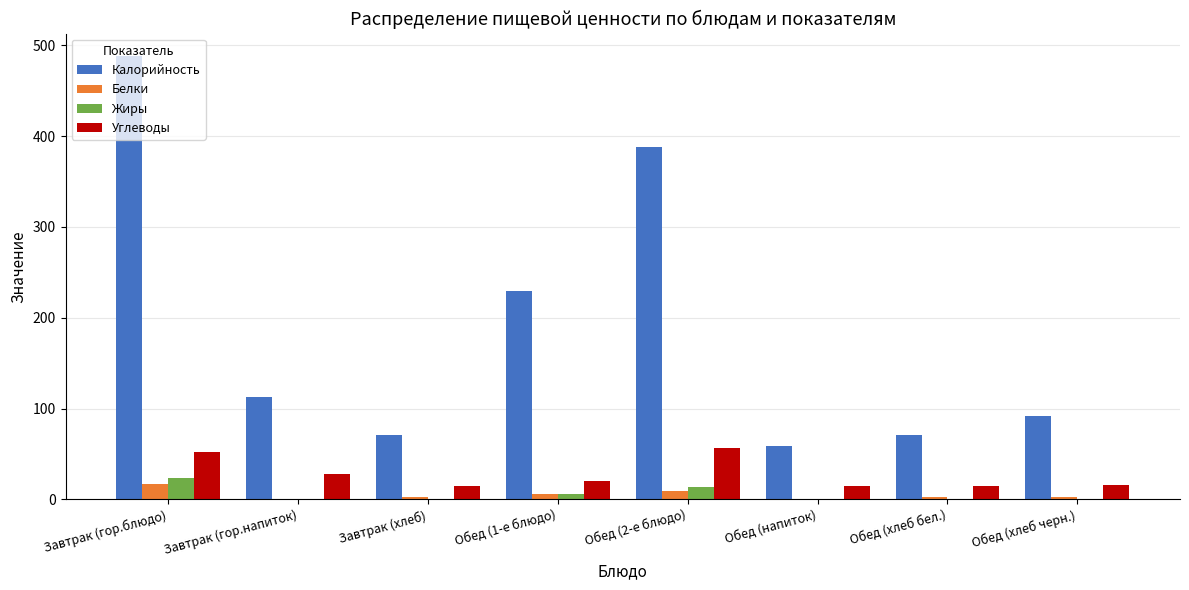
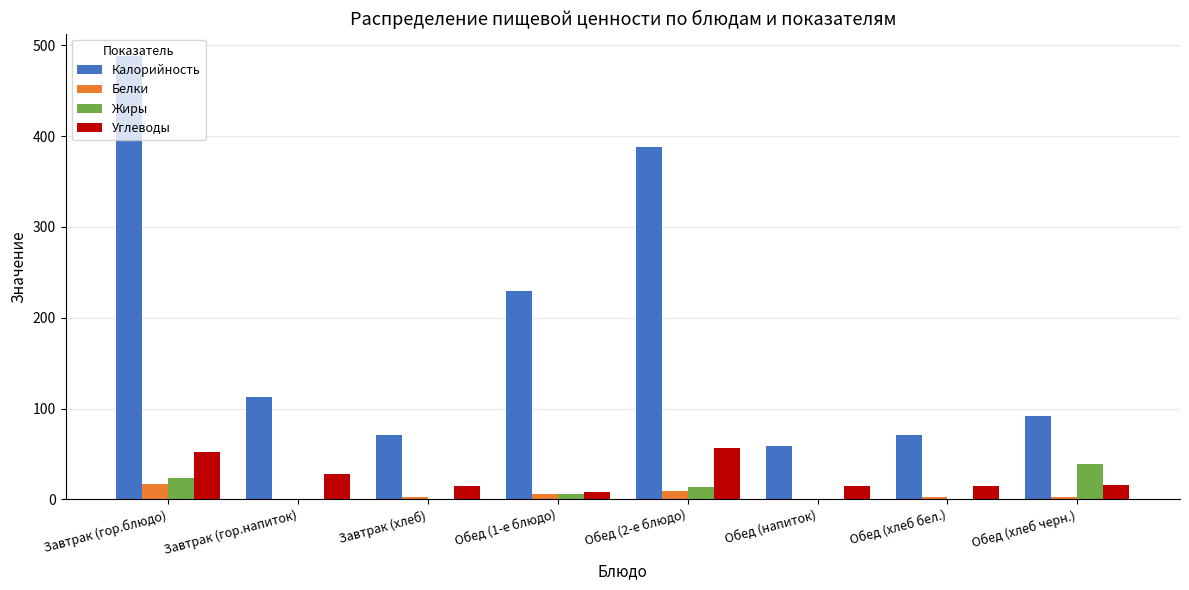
Углеводы, Обед (1-е блюдо): 20 -> 10
Жиры, Обед (хлеб черн.): 0 -> 40
